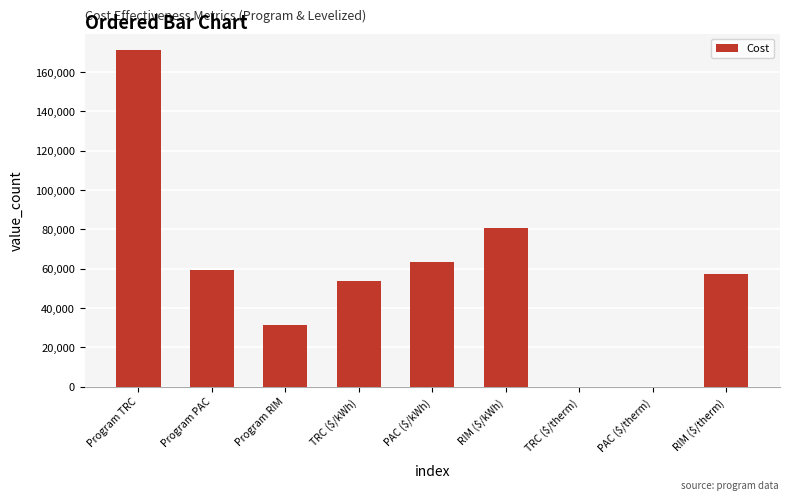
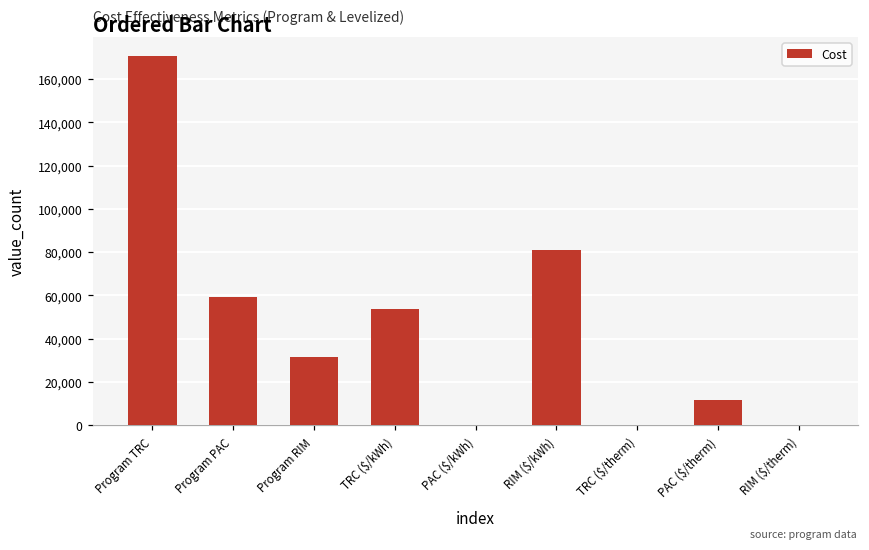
PAC ($/kWh): 63,000 -> 0
PAC ($/therm): 0 -> 12,000
RIM ($/therm): 57,000 -> 0
